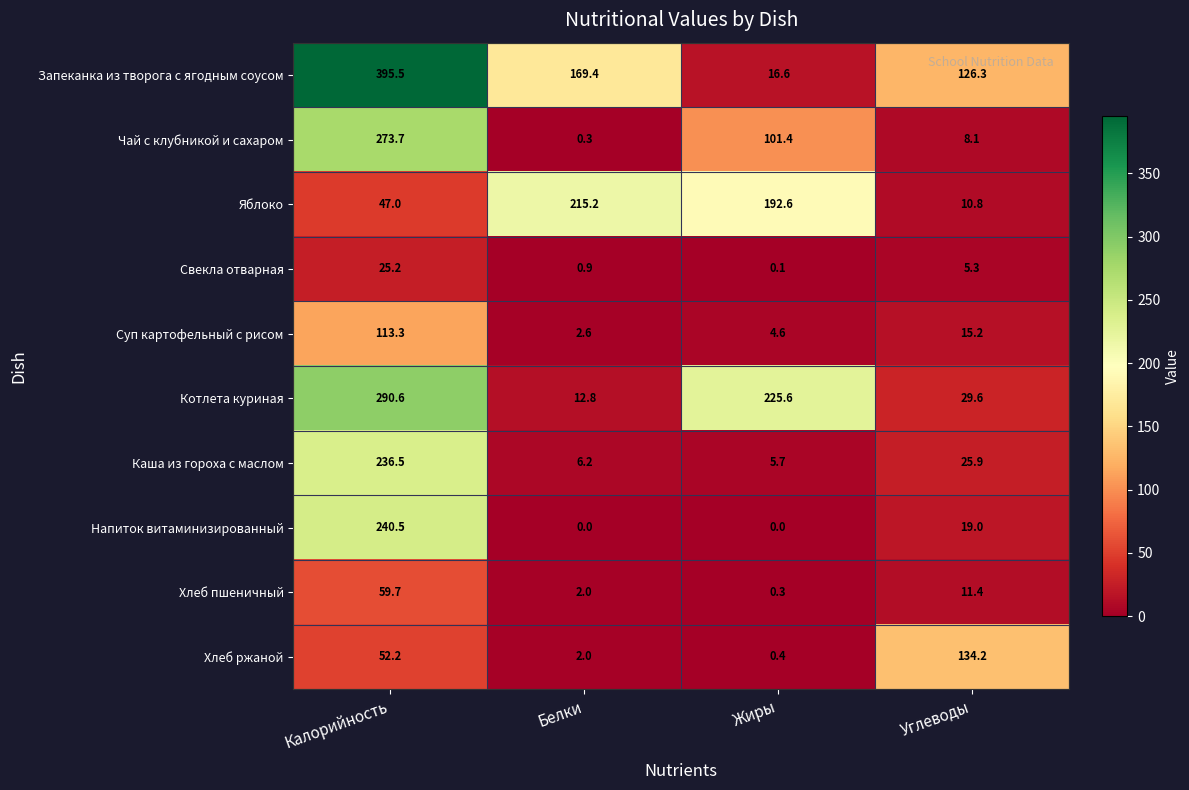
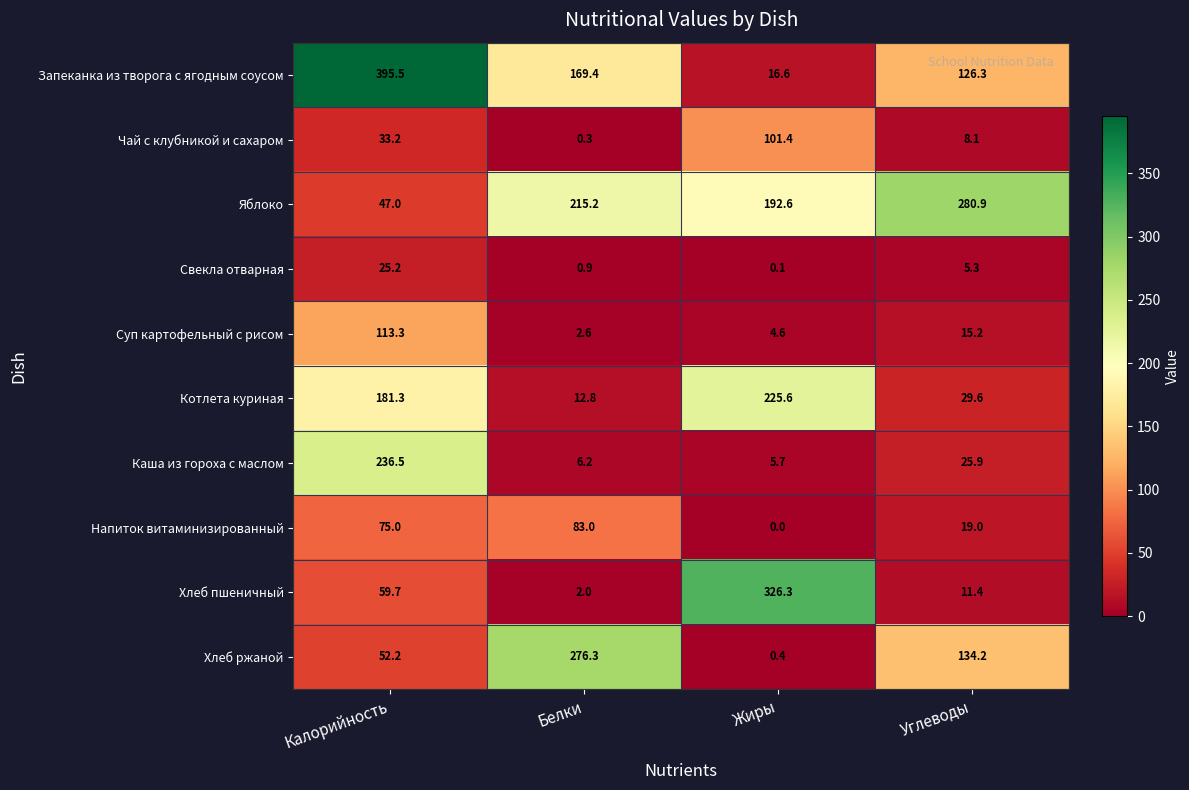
Чай с клубникой и сахаром, Калорийность: 273.7 -> 33.2
Яблоко, Углеводы: 10.8 -> 280.9
Котлета куриная, Калорийность: 290.6 -> 181.3
Напиток витаминизированный, Калорийность: 240.5 -> 75.0
Напиток витаминизированный, Белки: 0.0 -> 83.0
Хлеб пшеничный, Жиры: 0.3 -> 326.3
Хлеб ржаной, Белки: 2.0 -> 276.3
